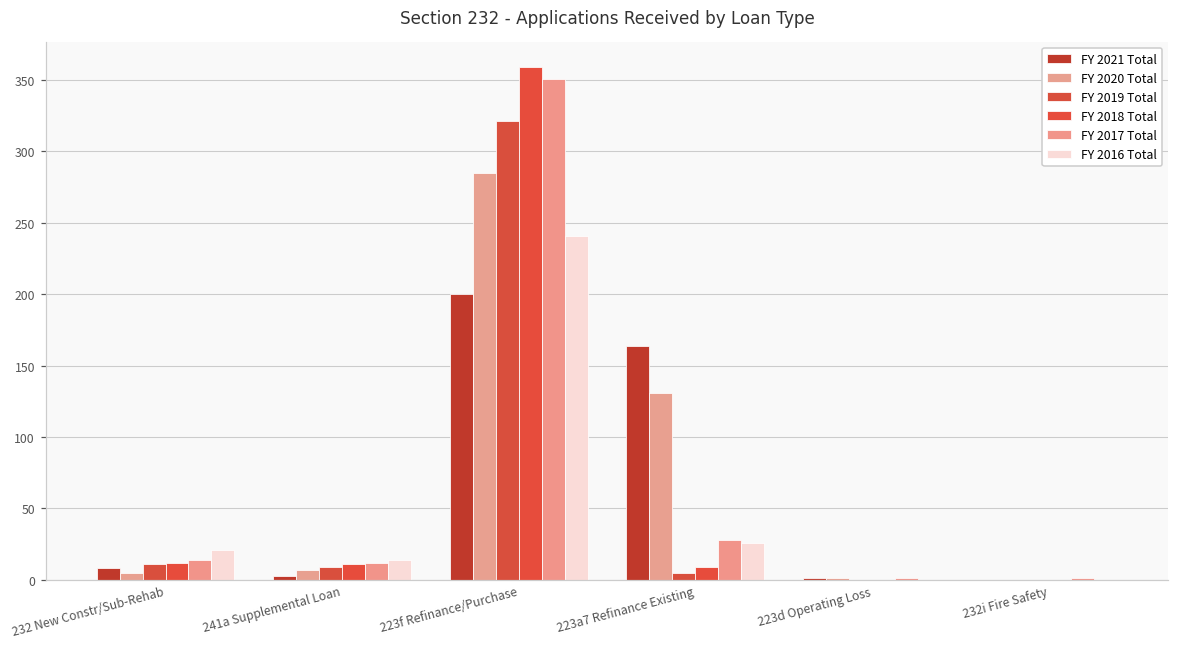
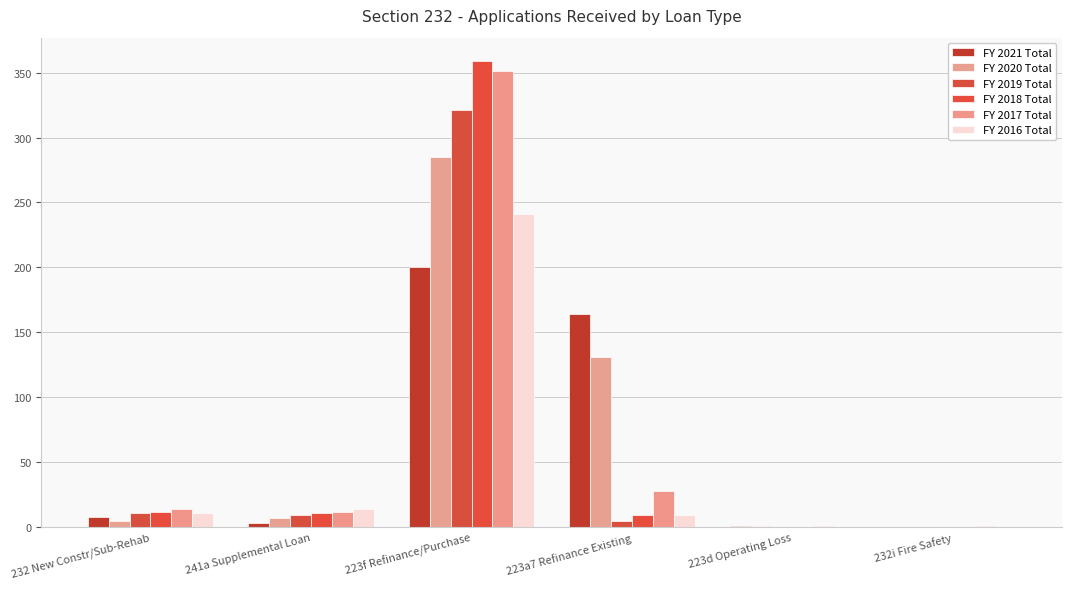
FY 2016 Total, 232 New Constr/Sub-Rehab: 21 -> 11
FY 2016 Total, 223a7 Refinance Existing: 26 -> 9
